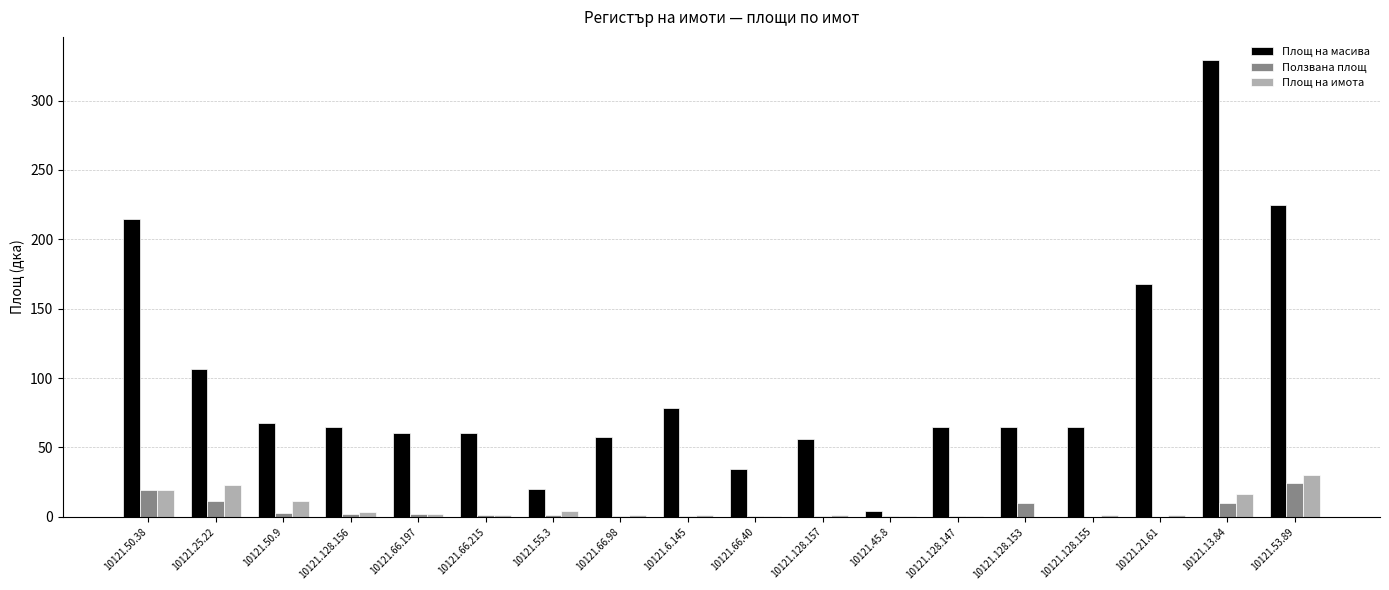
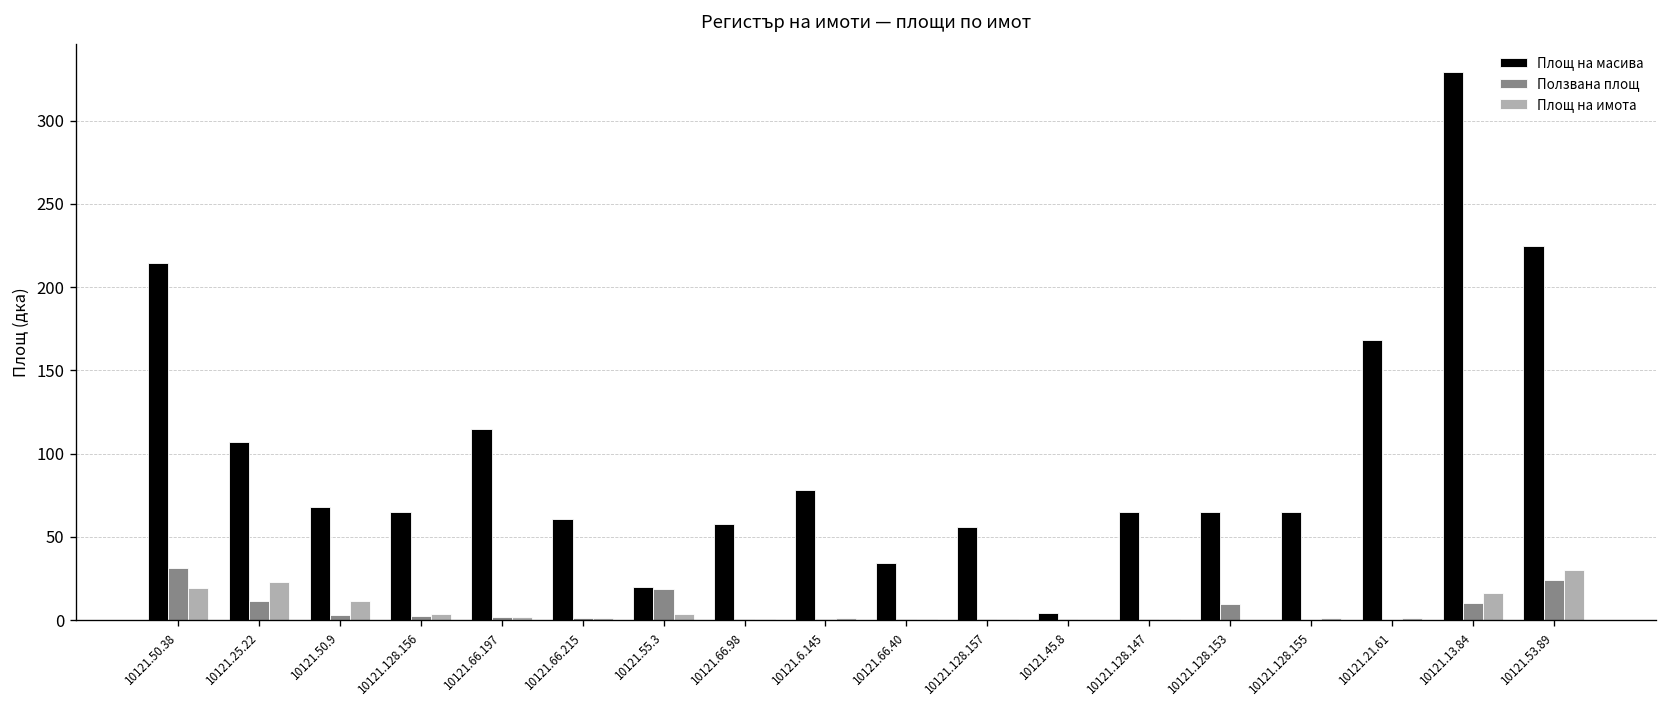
Ползвана площ, 10121.50.38: 19 -> 31
Площ на масива, 10121.66.197: 61 -> 115
Ползвана площ, 10121.55.3: 1 -> 19
